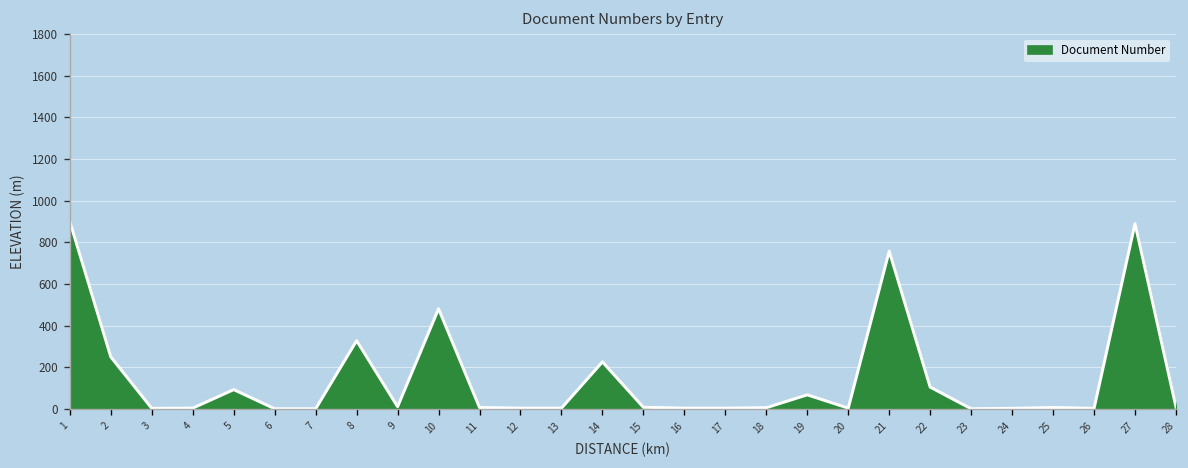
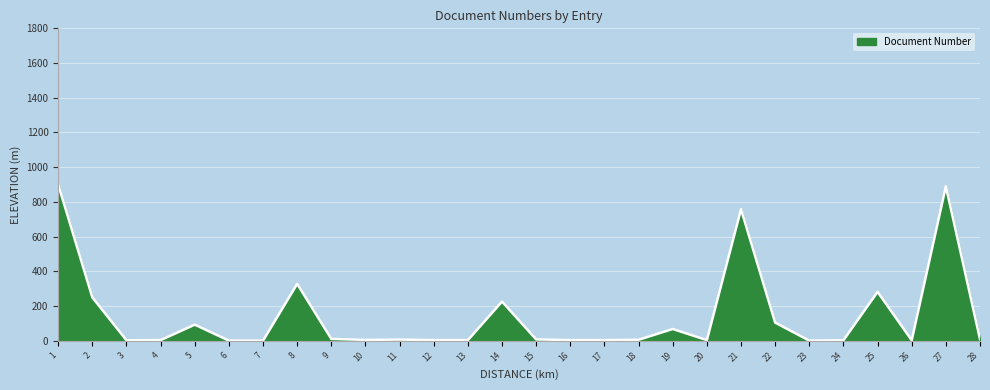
10: 480 -> 10
25: 10 -> 280
